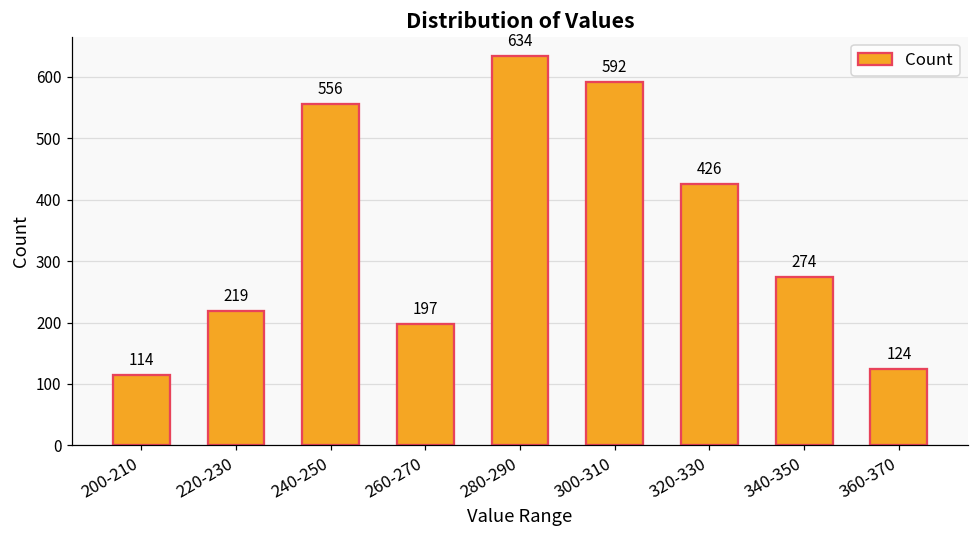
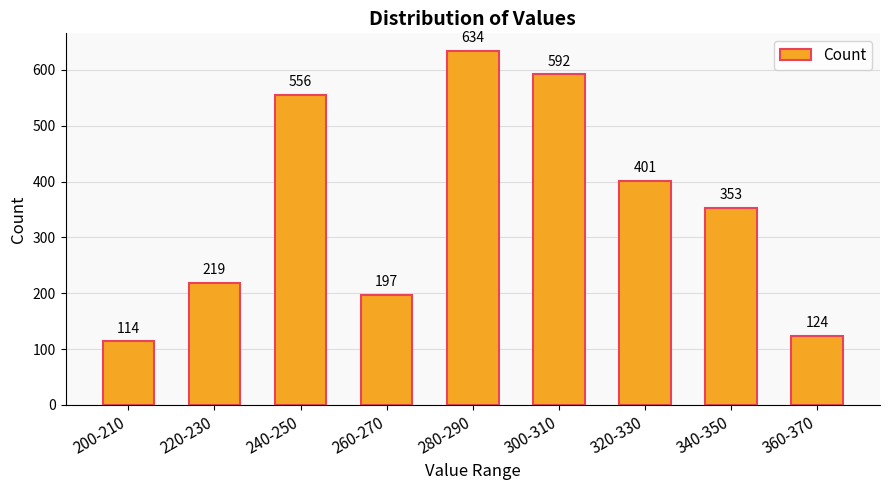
320-330: 426 -> 401
340-350: 274 -> 353
